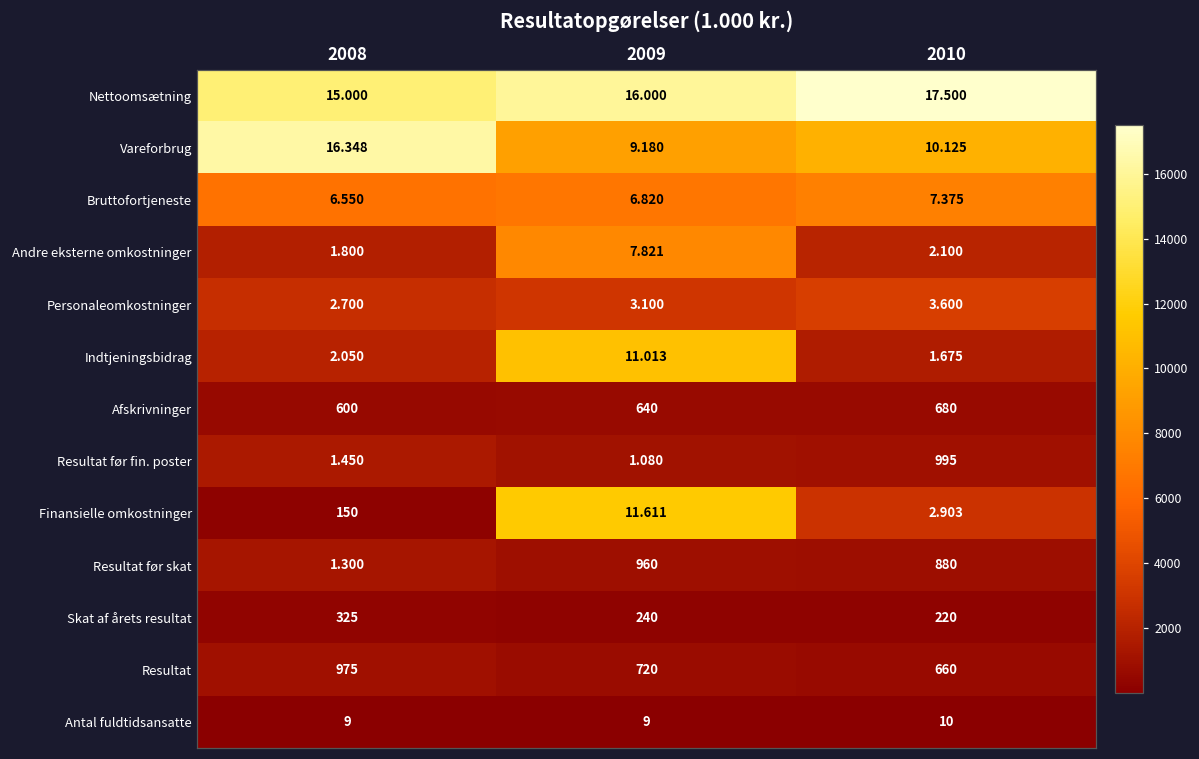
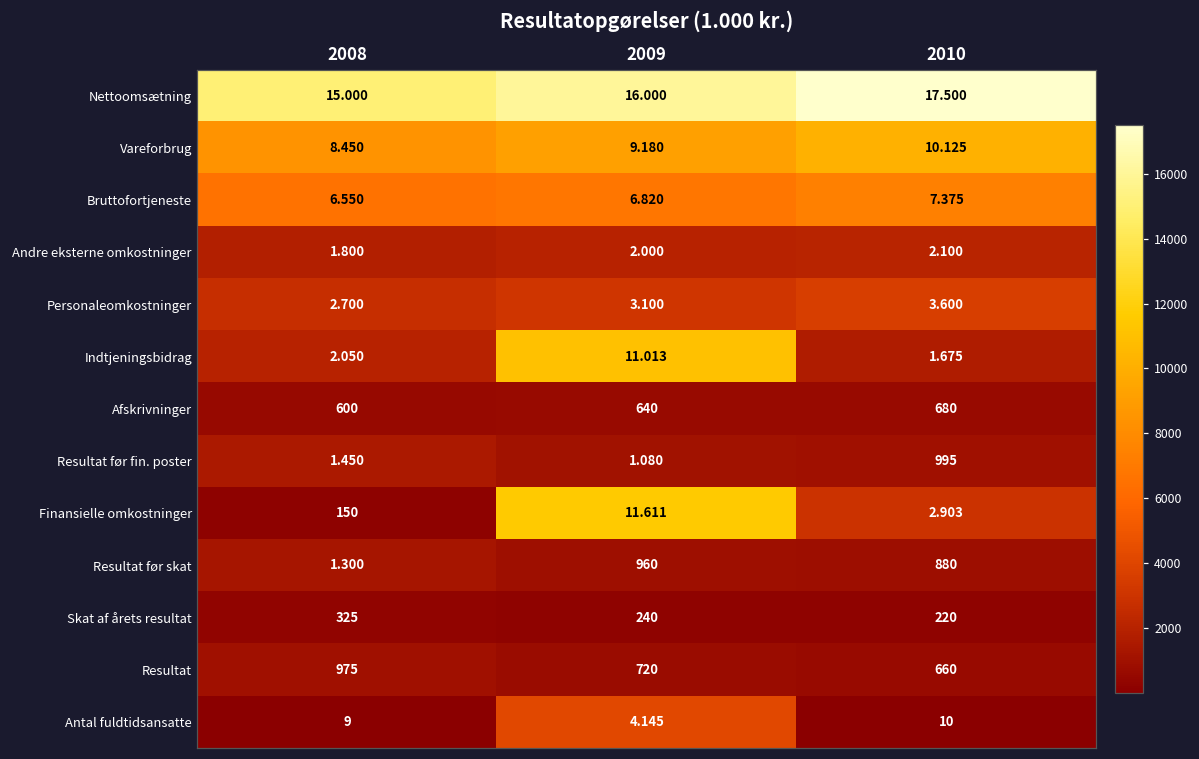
Vareforbrug, 2008: 16.348 -> 8.450
Andre eksterne omkostninger, 2009: 7.821 -> 2.000
Antal fuldtidsansatte, 2009: 9 -> 4.145
